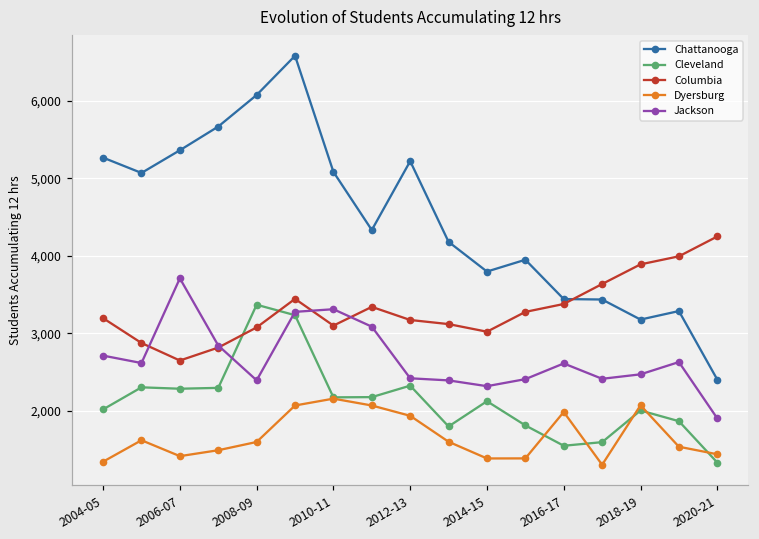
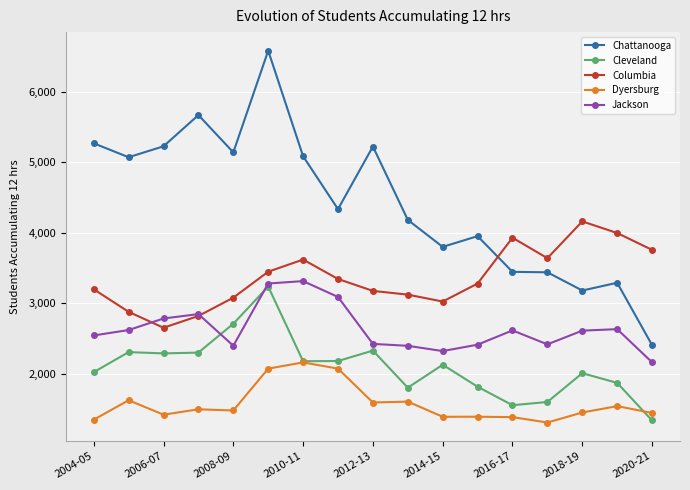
Jackson, 2004-05: 2,700 -> 2,500
Chattanooga, 2006-07: 5,400 -> 5,200
Jackson, 2006-07: 3,700 -> 2,800
Chattanooga, 2008-09: 6,100 -> 5,100
Cleveland, 2008-09: 3,400 -> 2,700
Dyersburg, 2008-09: 1,600 -> 1,500
Columbia, 2010-11: 3,100 -> 3,600
Dyersburg, 2012-13: 1,900 -> 1,600
Columbia, 2016-17: 3,400 -> 3,900
Dyersburg, 2016-17: 2,000 -> 1,400
Columbia, 2018-19: 3,900 -> 4,200
Dyersburg, 2018-19: 2,100 -> 1,400
Jackson, 2018-19: 2,500 -> 2,600
Columbia, 2020-21: 4,300 -> 3,800
Jackson, 2020-21: 1,900 -> 2,200
